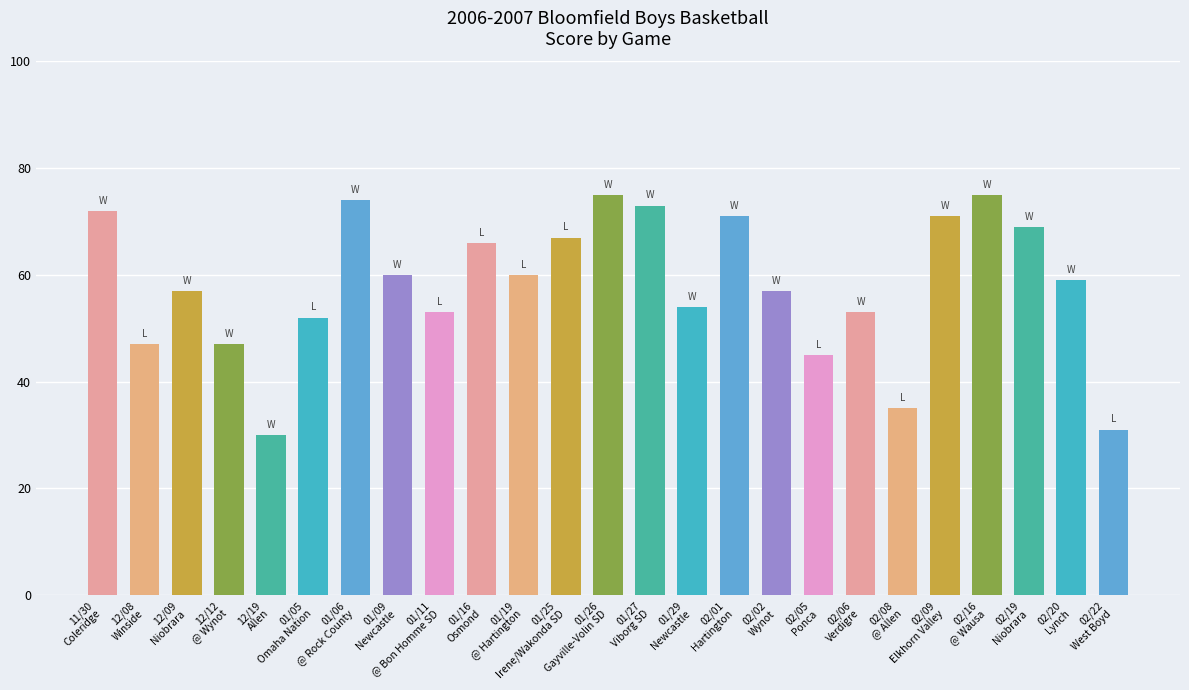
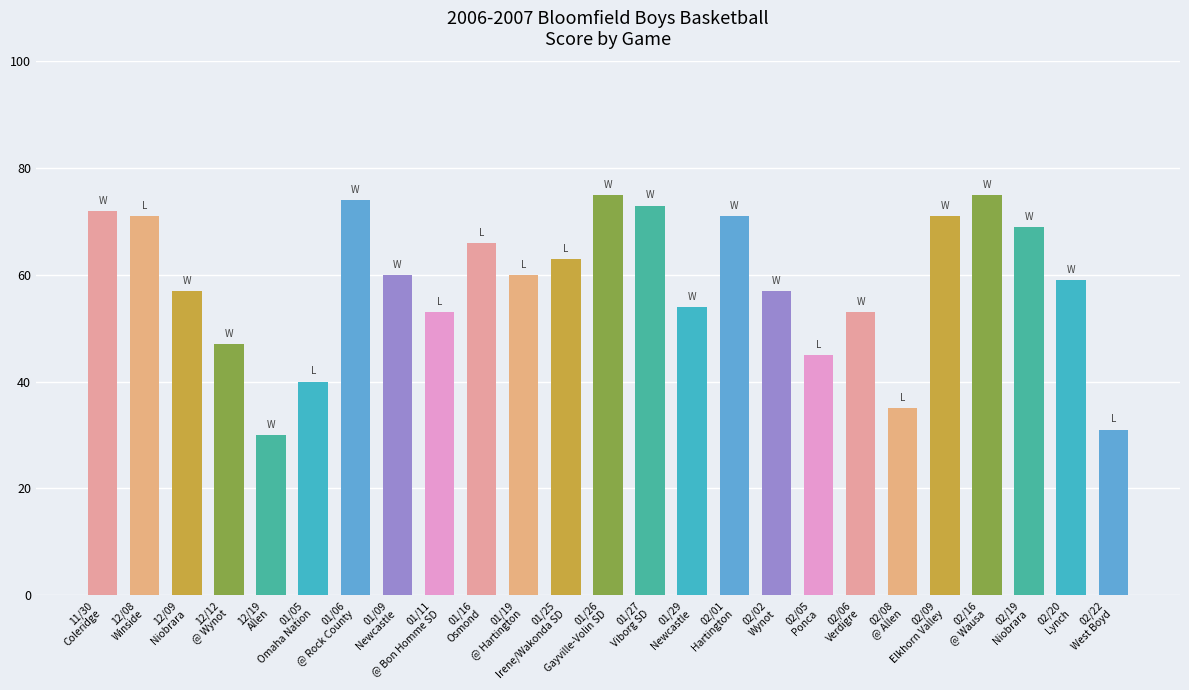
12/08 Winside: 47 -> 71
01/05 Omaha Nation: 52 -> 40
01/25 Irene/Wakonda SD: 67 -> 63
